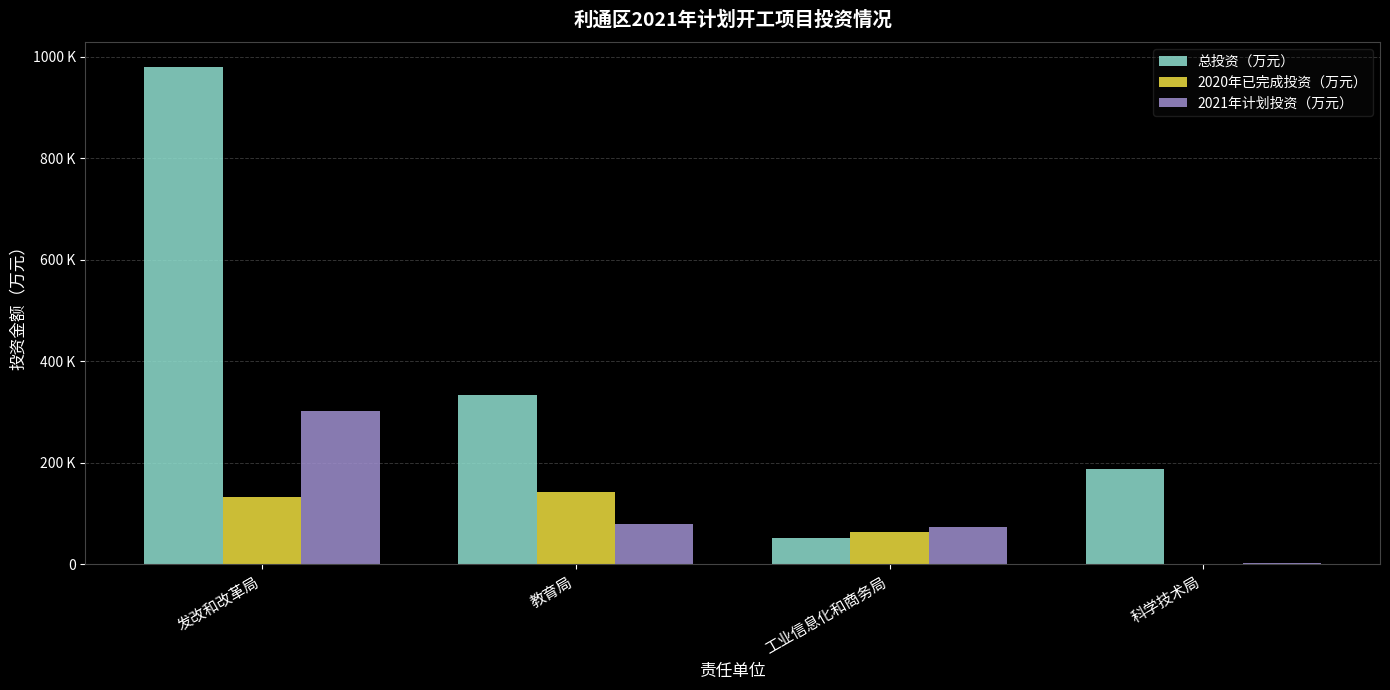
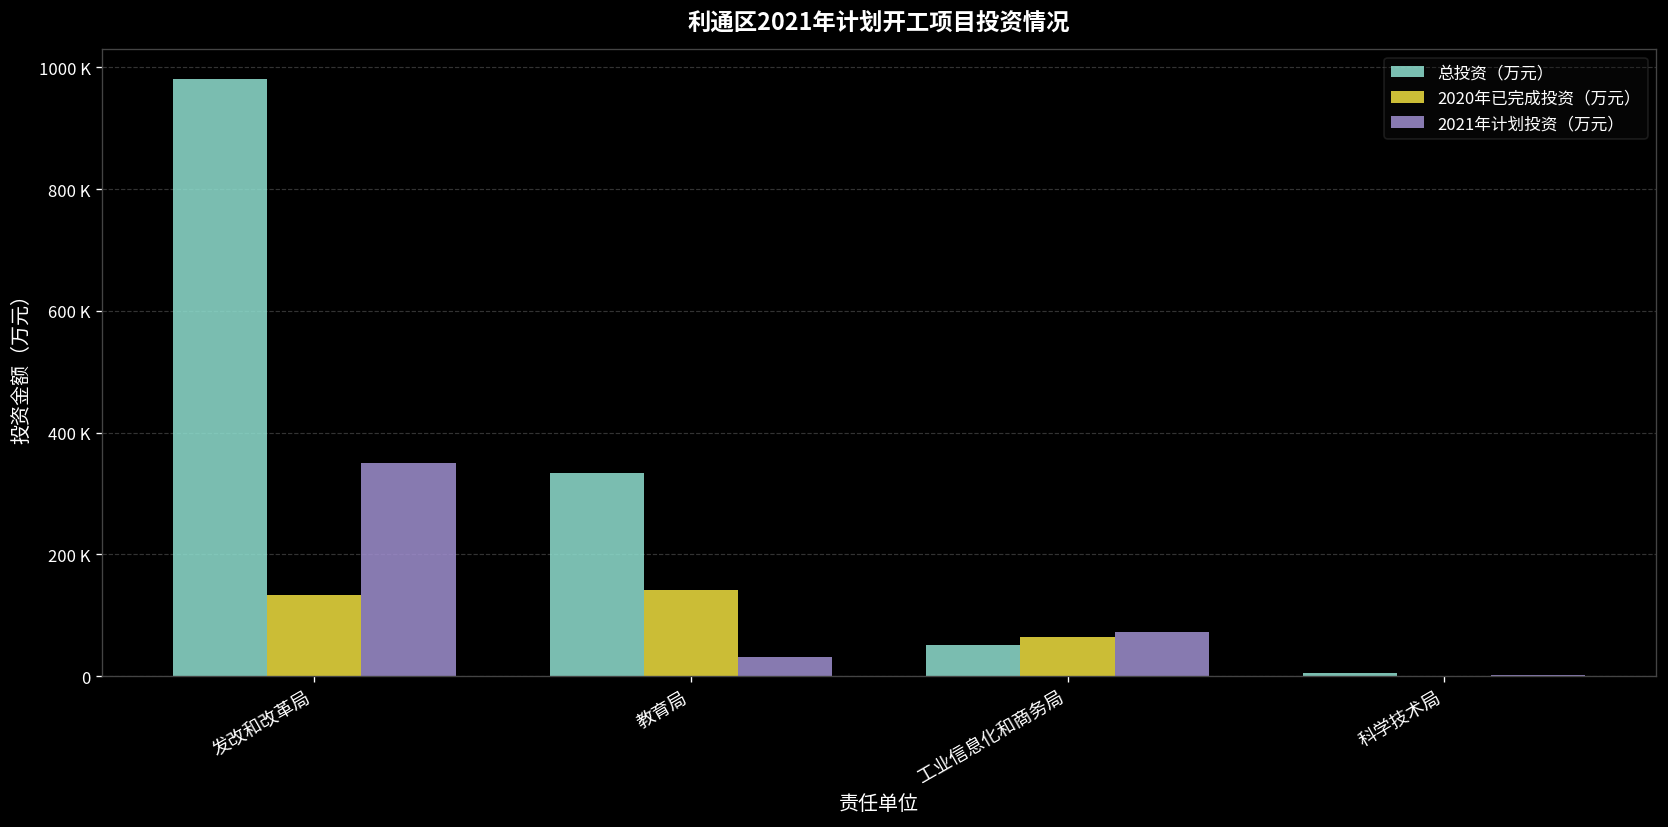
2021年计划投资（万元）, 发改和改革局: 300000 -> 350000
2021年计划投资（万元）, 教育局: 80000 -> 30000
总投资（万元）, 科学技术局: 190000 -> 10000
